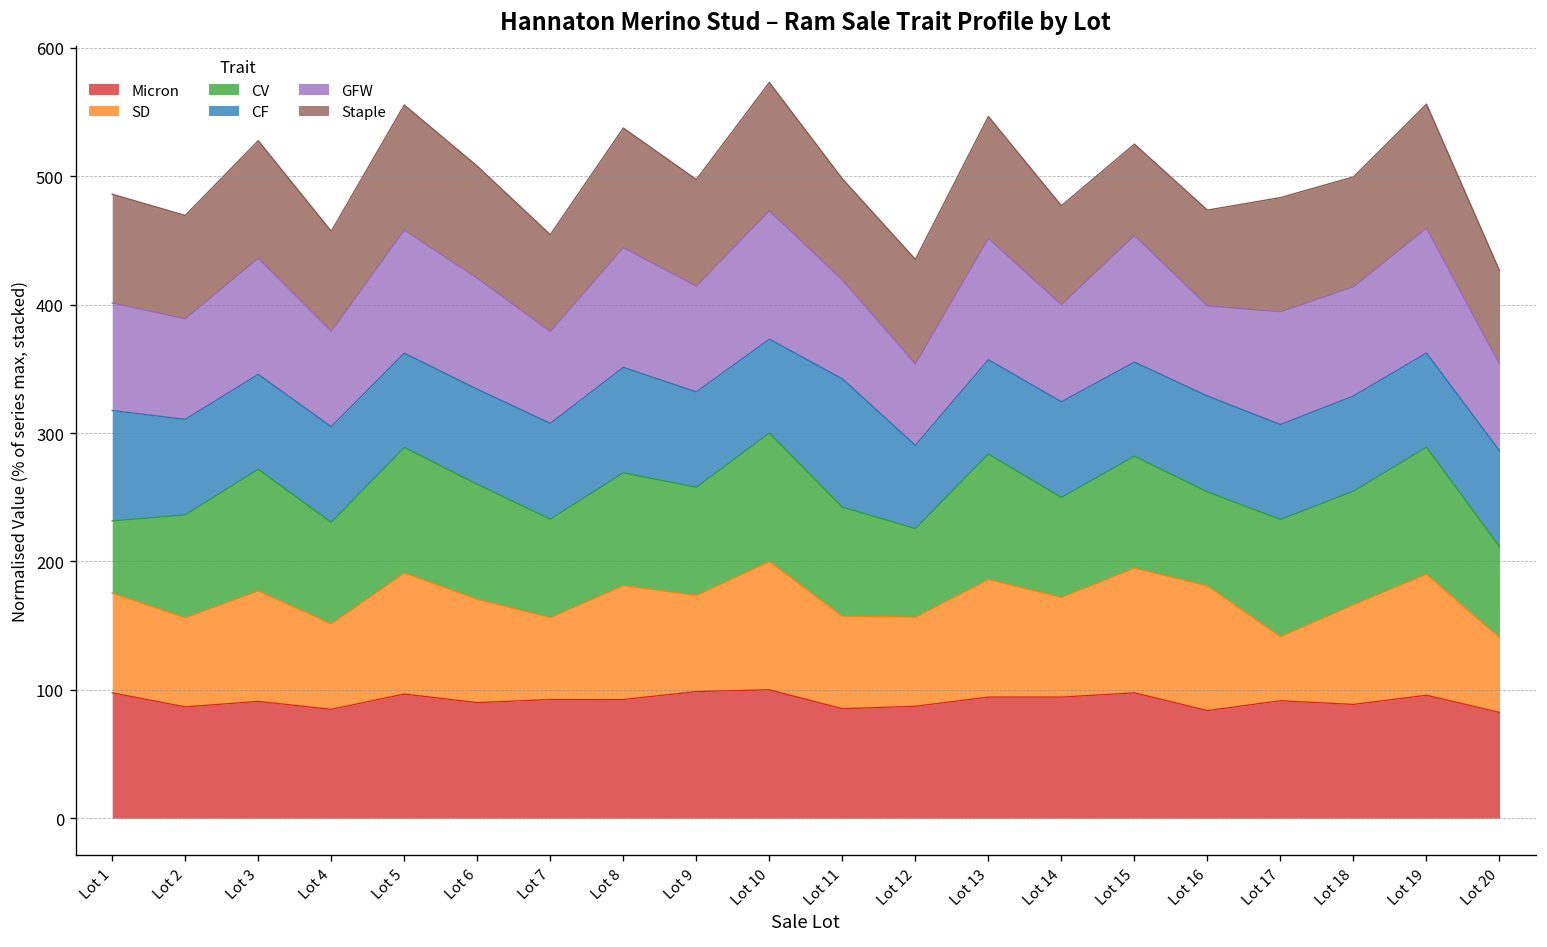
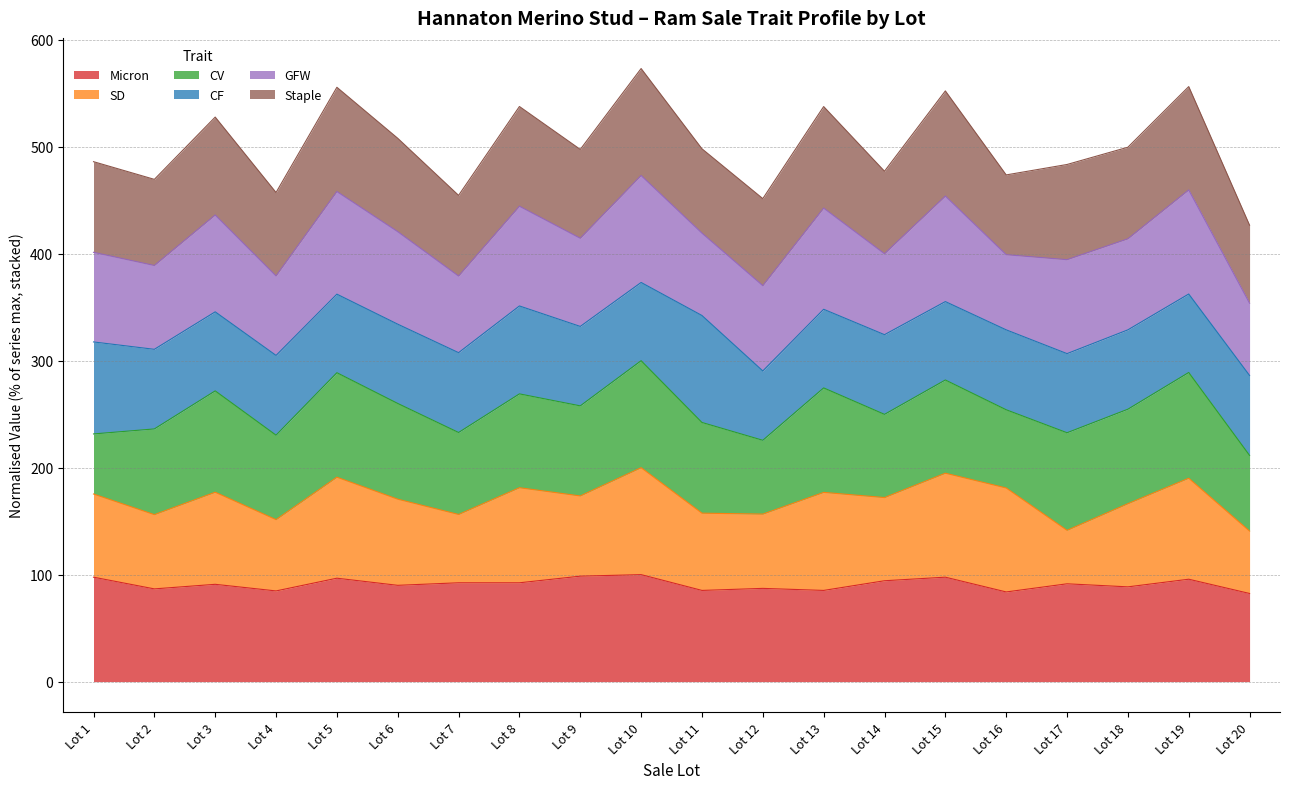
GFW, Lot 12: 64 -> 80
Micron, Lot 13: 94 -> 85
Staple, Lot 15: 71 -> 98
